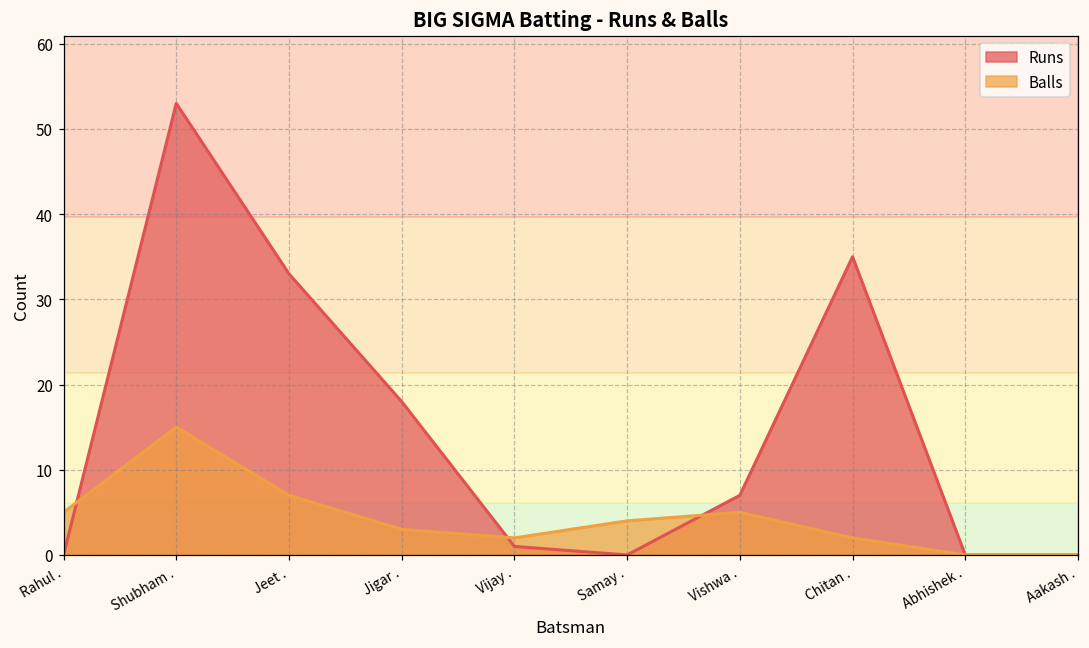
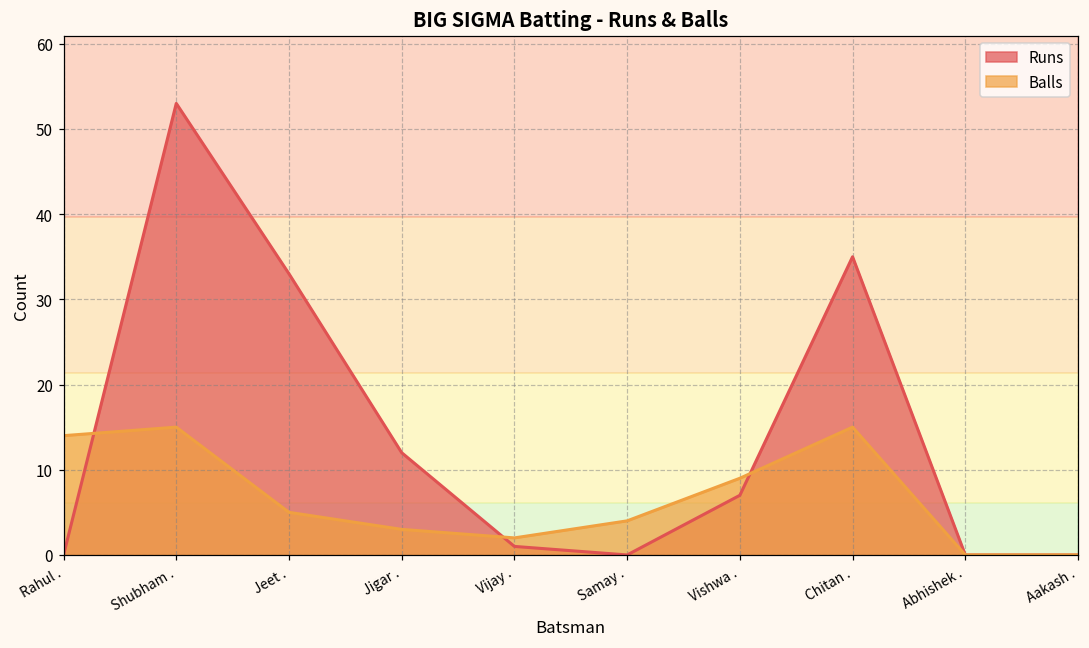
Balls, Rahul .: 5 -> 14
Balls, Jeet .: 7 -> 5
Runs, Jigar .: 18 -> 12
Balls, Vishwa .: 5 -> 9
Balls, Chitan .: 2 -> 15
